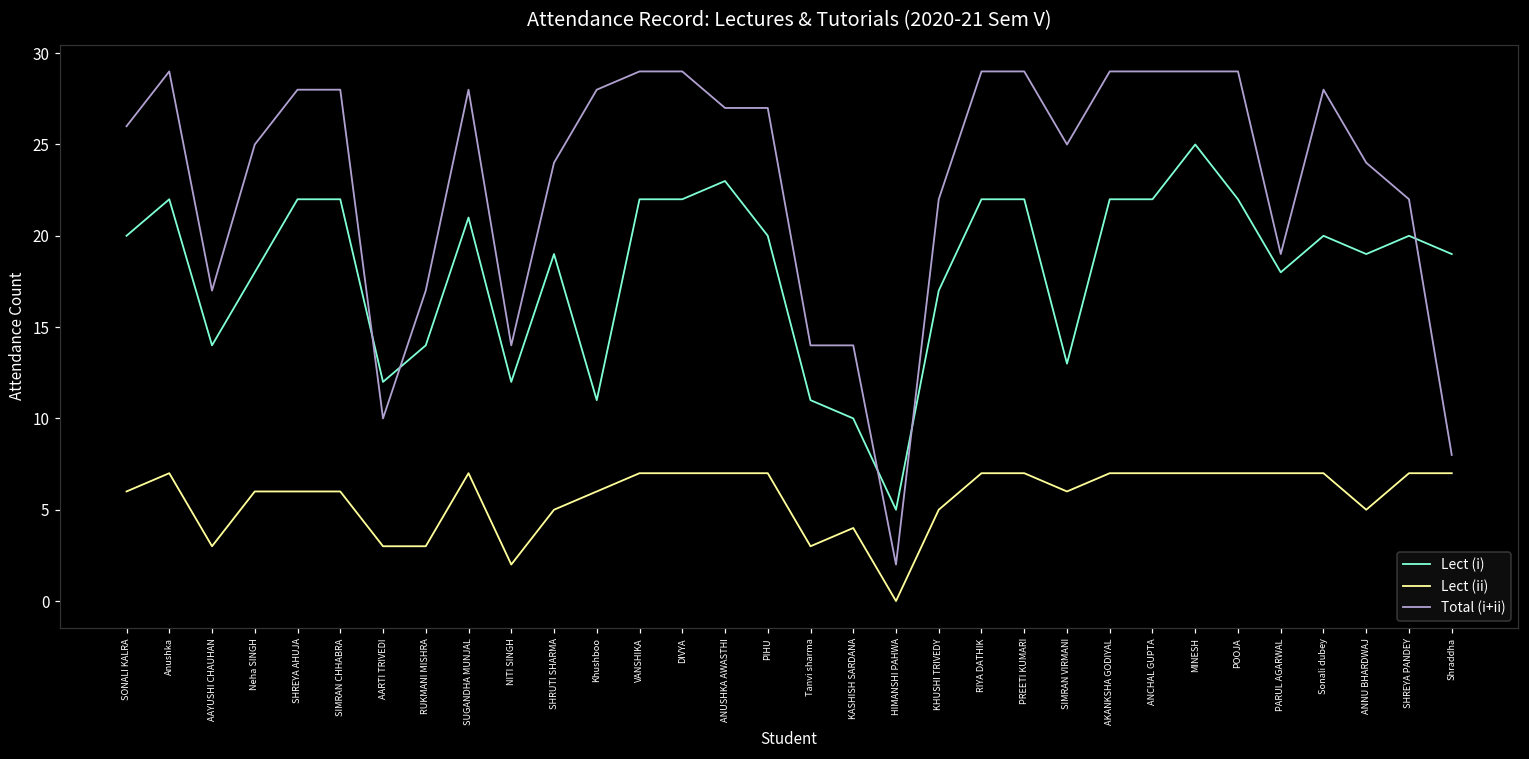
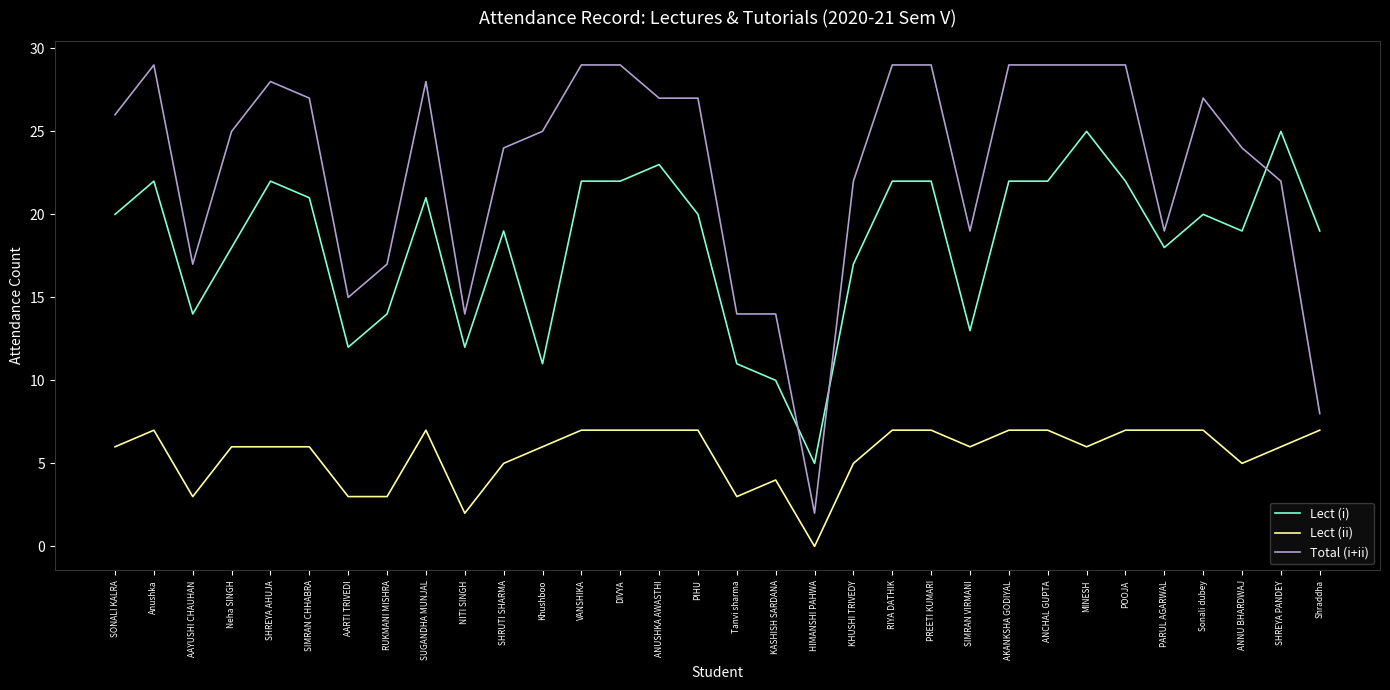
Lect (i), SIMRAN CHHABRA: 22 -> 21
Total (i+ii), SIMRAN CHHABRA: 28 -> 27
Total (i+ii), AARTI TRIVEDI: 10 -> 15
Total (i+ii), Khushboo: 28 -> 25
Total (i+ii), SIMRAN VIRMANI: 25 -> 19
Lect (ii), MINESH: 7 -> 6
Total (i+ii), Sonali dubey: 28 -> 27
Lect (i), SHREYA PANDEY: 20 -> 25
Lect (ii), SHREYA PANDEY: 7 -> 6
